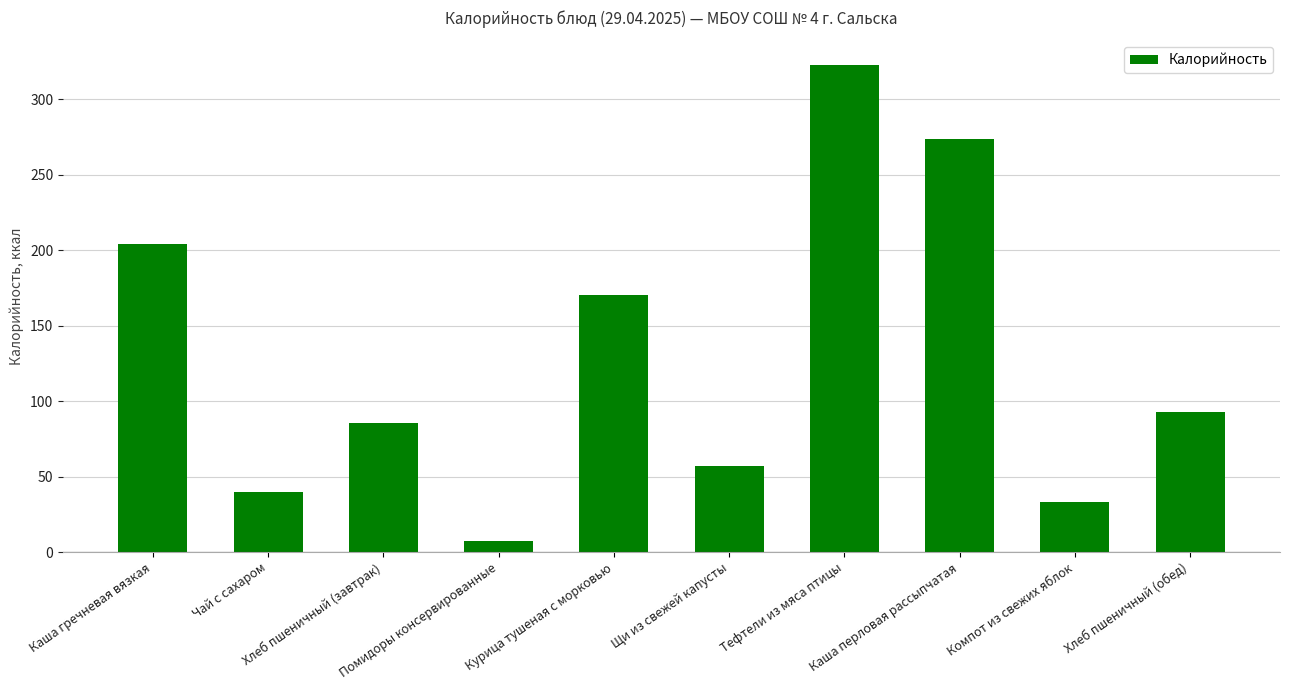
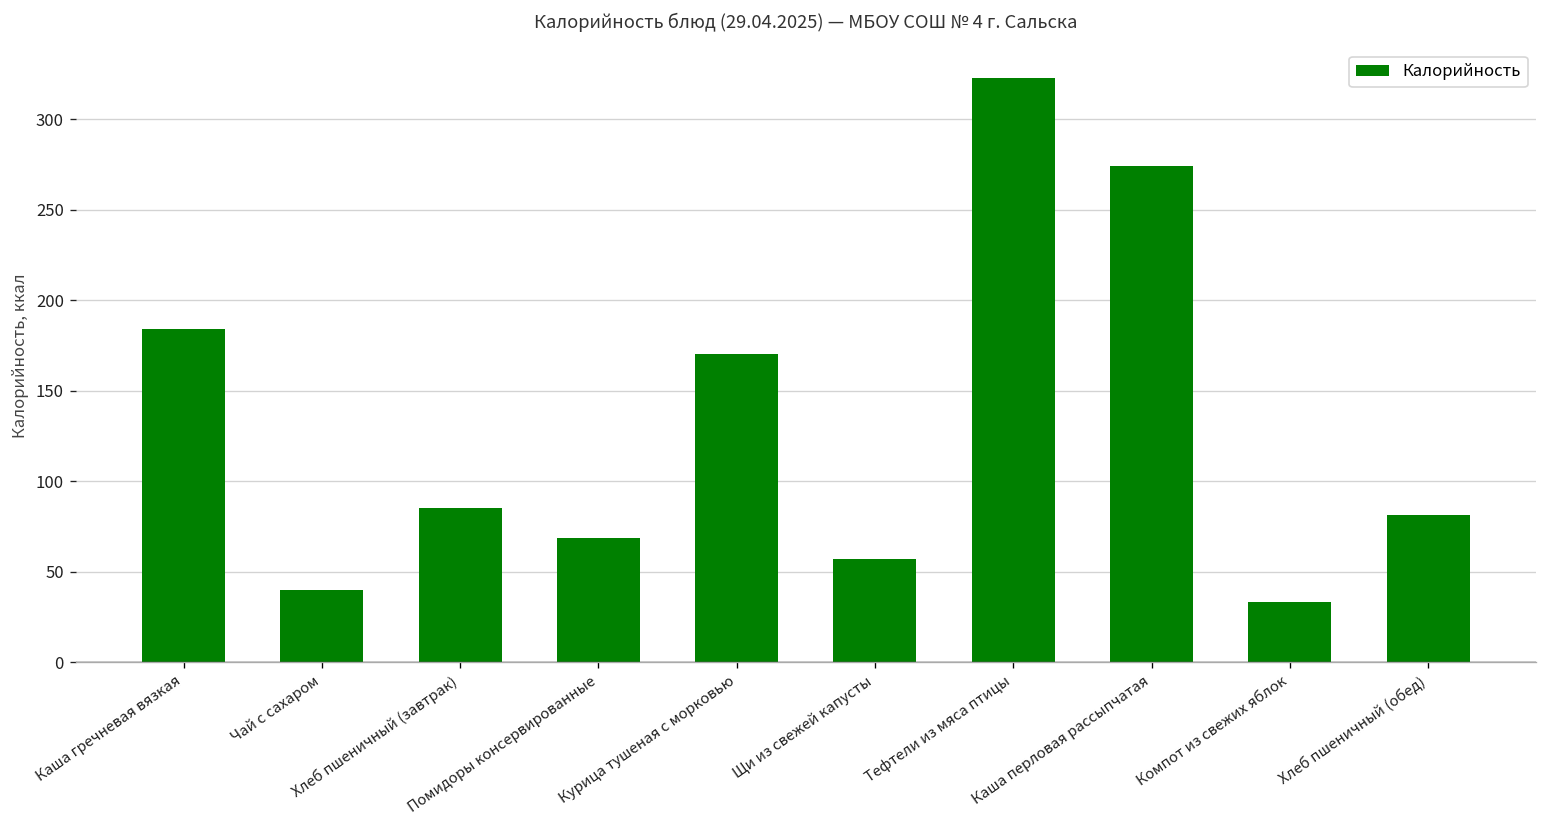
Каша гречневая вязкая: 204 -> 184
Помидоры консервированные: 7 -> 69
Хлеб пшеничный (обед): 93 -> 82
